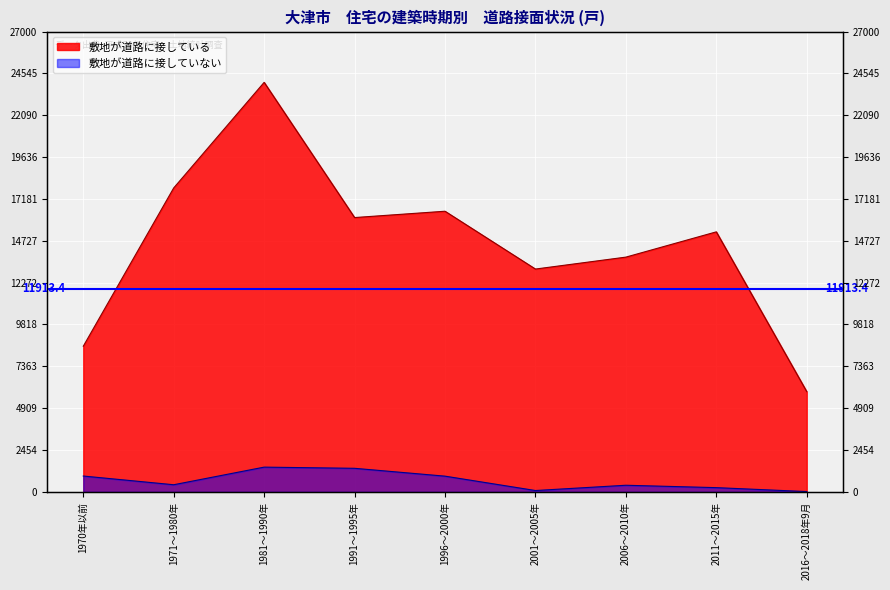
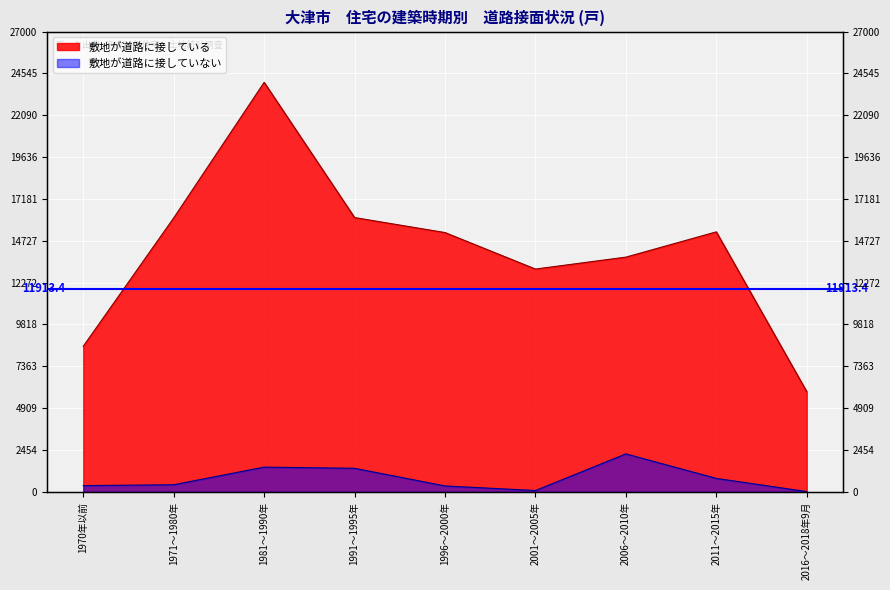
敷地が道路に接していない, 1970年以前: 900 -> 400
敷地が道路に接している, 1971～1980年: 17800 -> 16100
敷地が道路に接している, 1996～2000年: 16500 -> 15200
敷地が道路に接していない, 1996～2000年: 900 -> 400
敷地が道路に接していない, 2006～2010年: 400 -> 2200
敷地が道路に接していない, 2011～2015年: 300 -> 800
